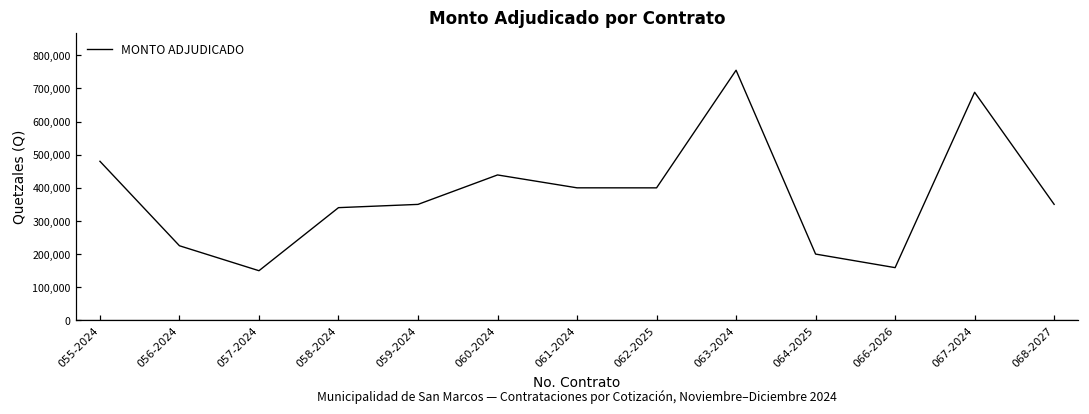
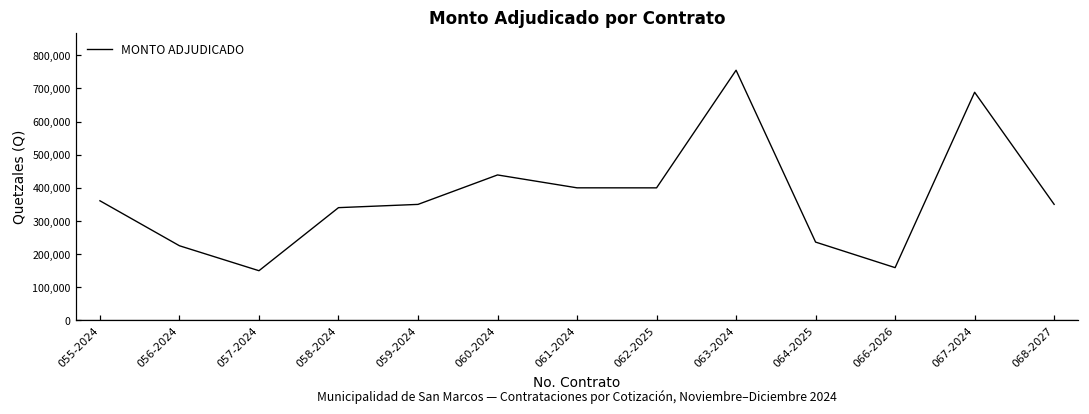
055-2024: 480,000 -> 360,000
064-2025: 200,000 -> 240,000
